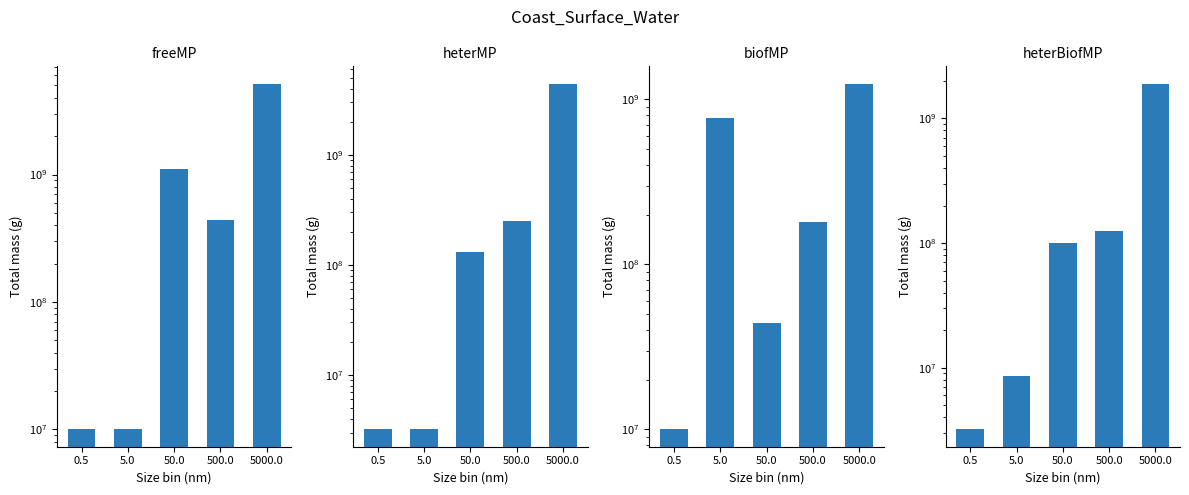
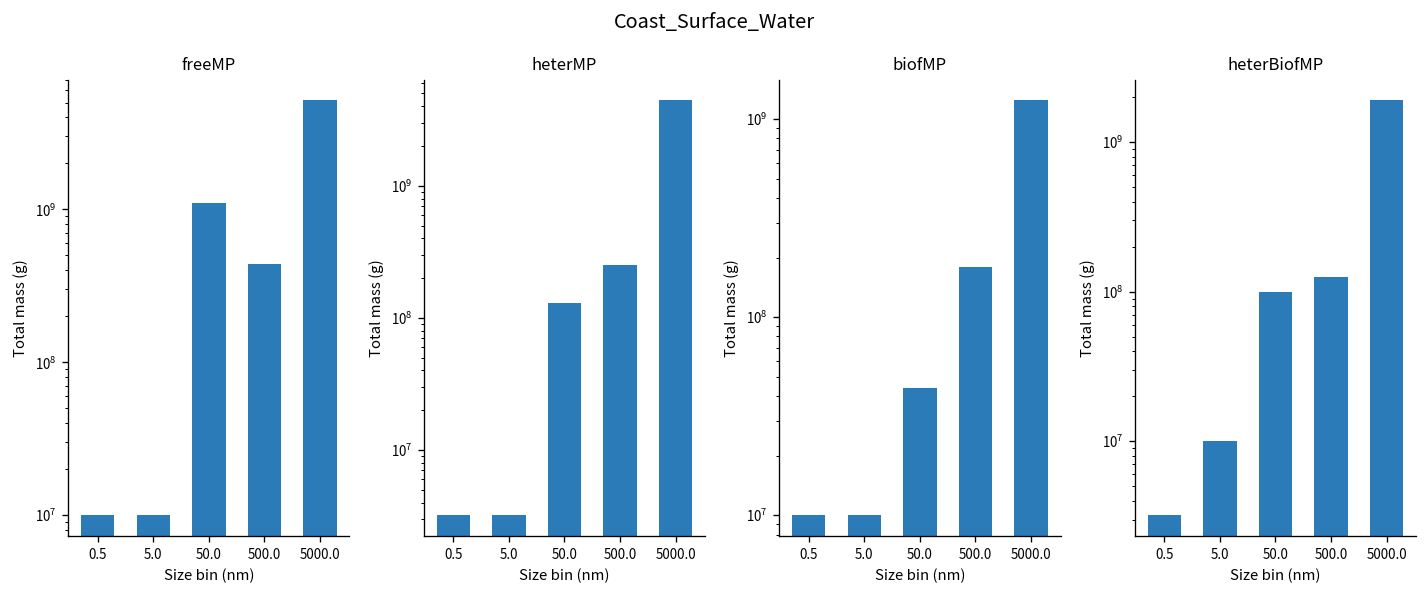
biofMP, 5.0: 800000000 -> 10000000
heterBiofMP, 5.0: 9000000 -> 10000000
